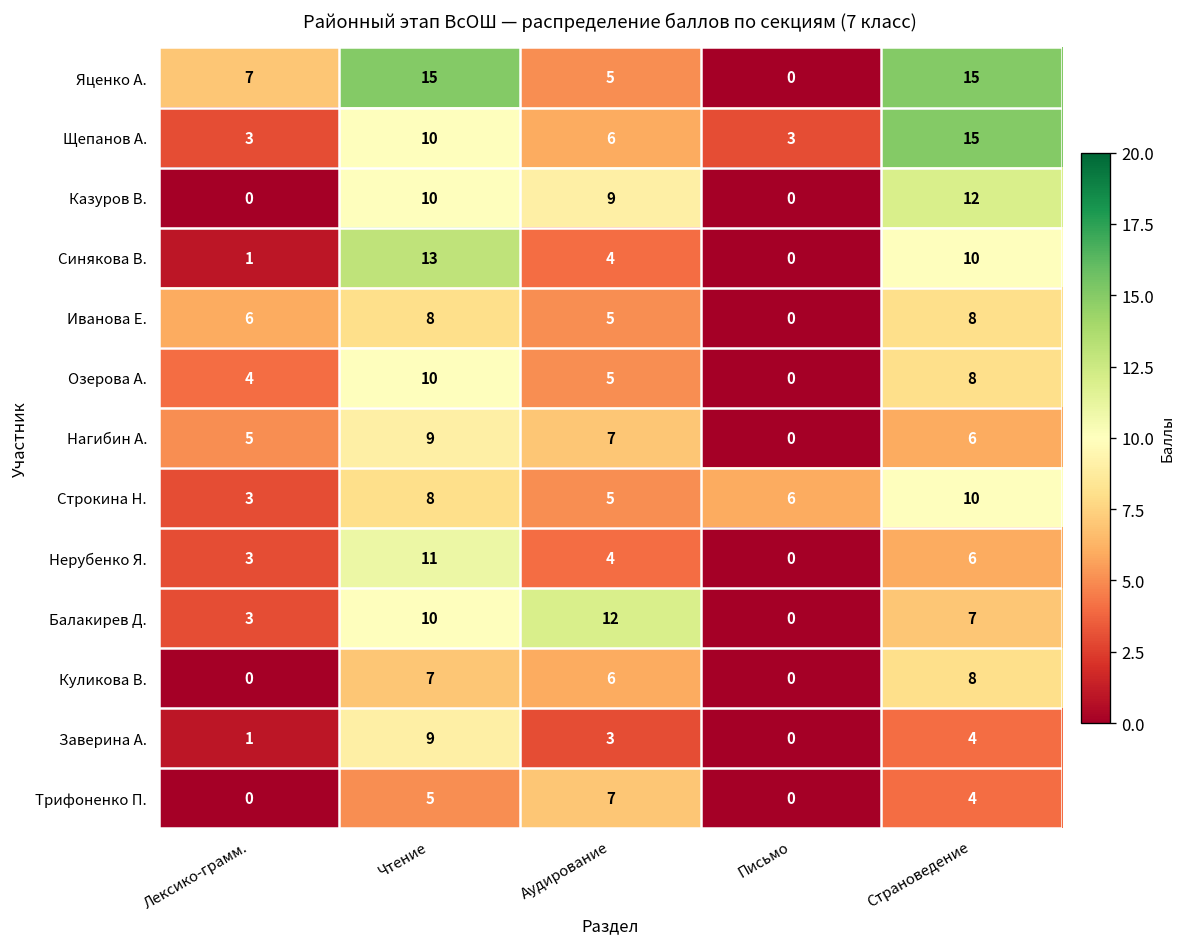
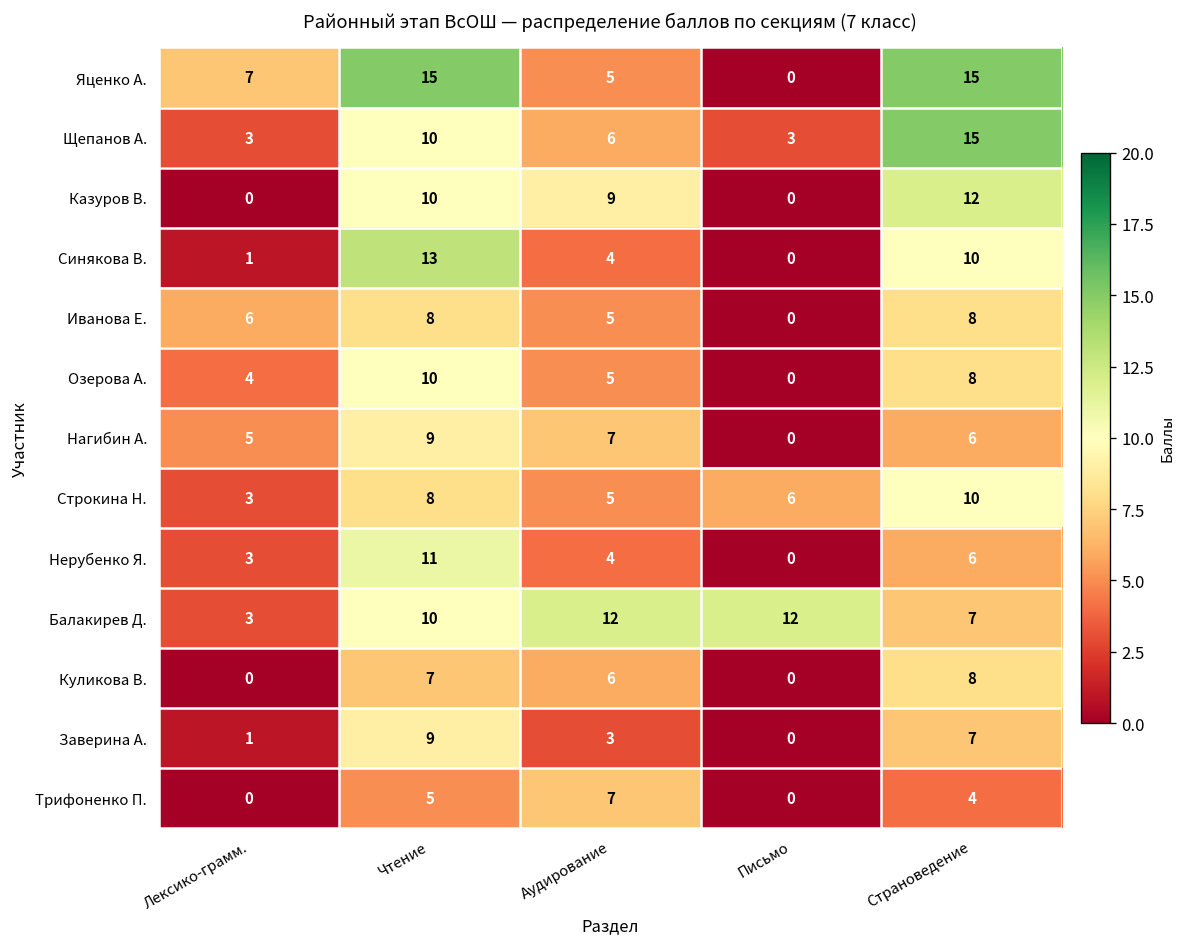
Балакирев Д., Письмо: 0 -> 12
Заверина А., Страноведение: 4 -> 7
